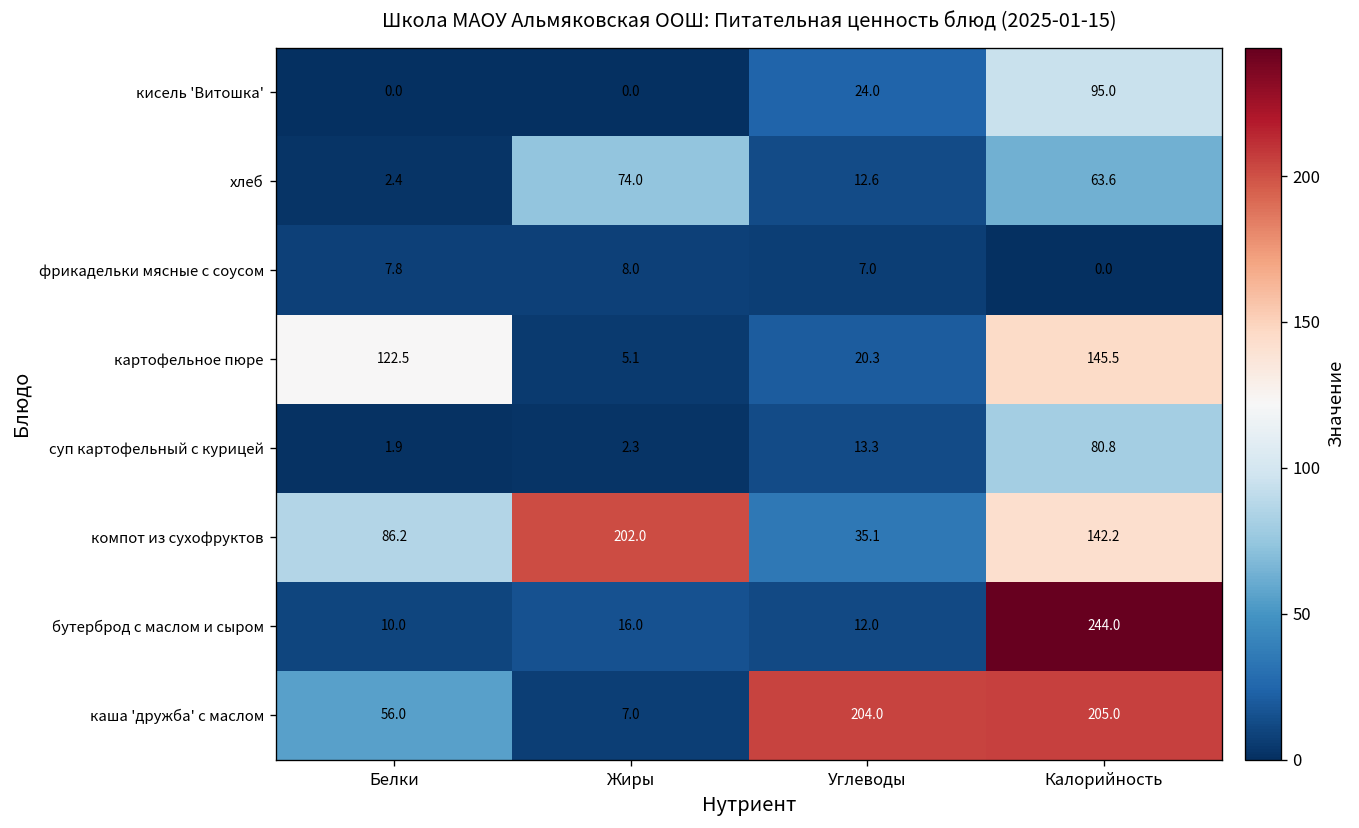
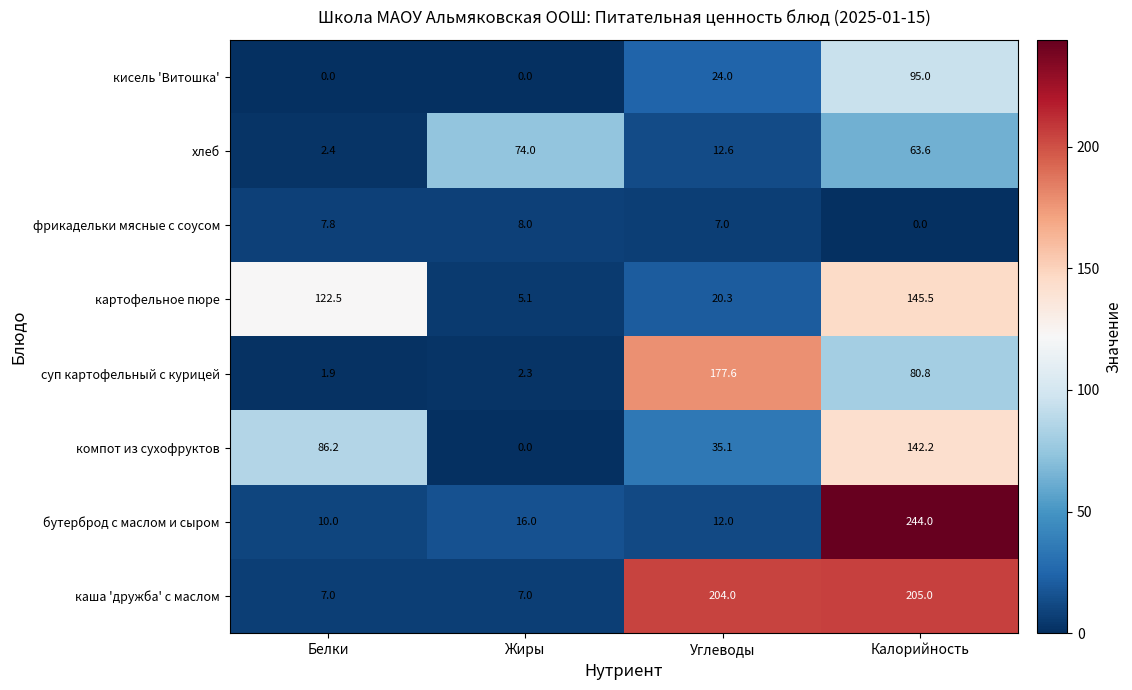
суп картофельный с курицей, Углеводы: 13.3 -> 177.6
компот из сухофруктов, Жиры: 202.0 -> 0.0
каша 'дружба' с маслом, Белки: 56.0 -> 7.0
